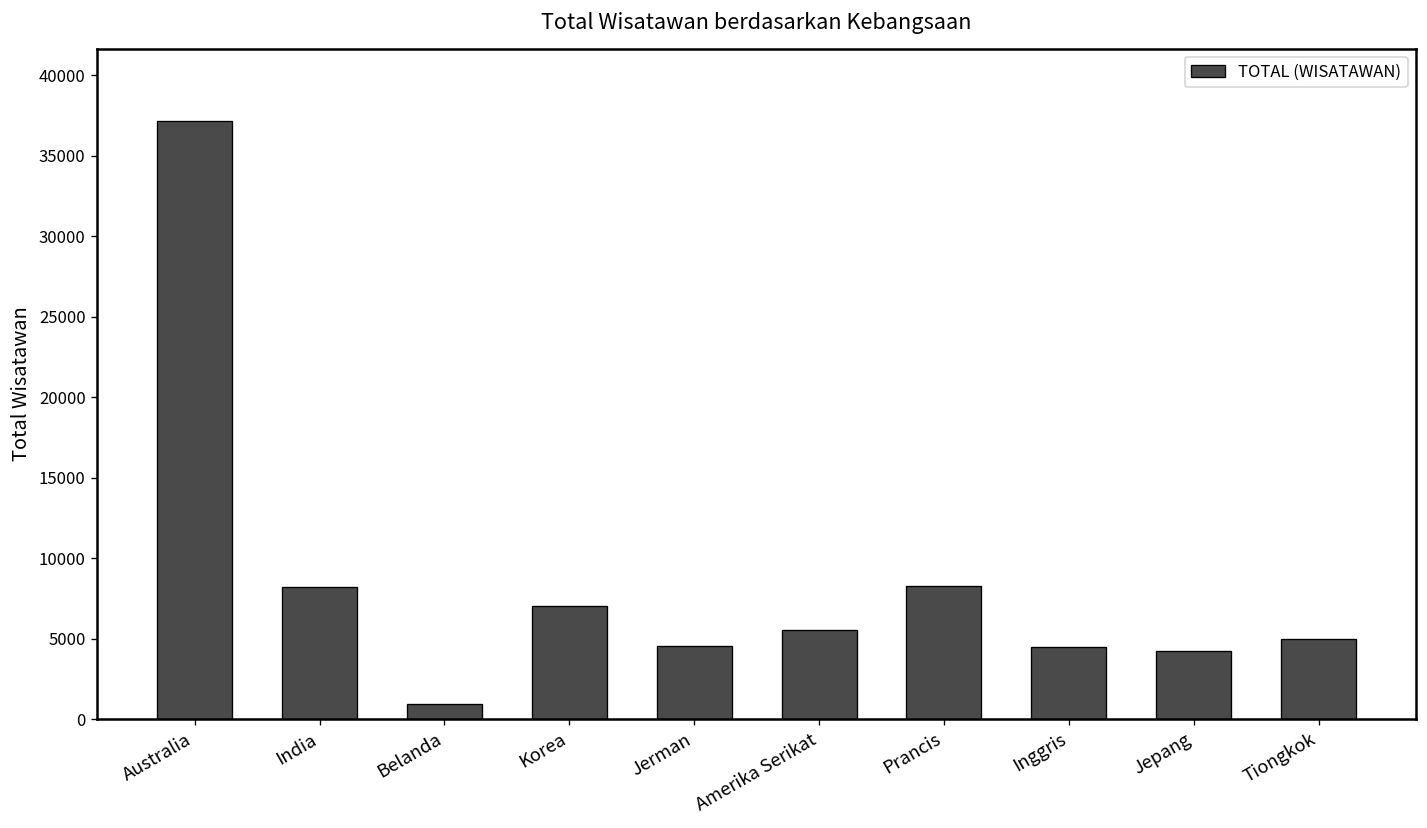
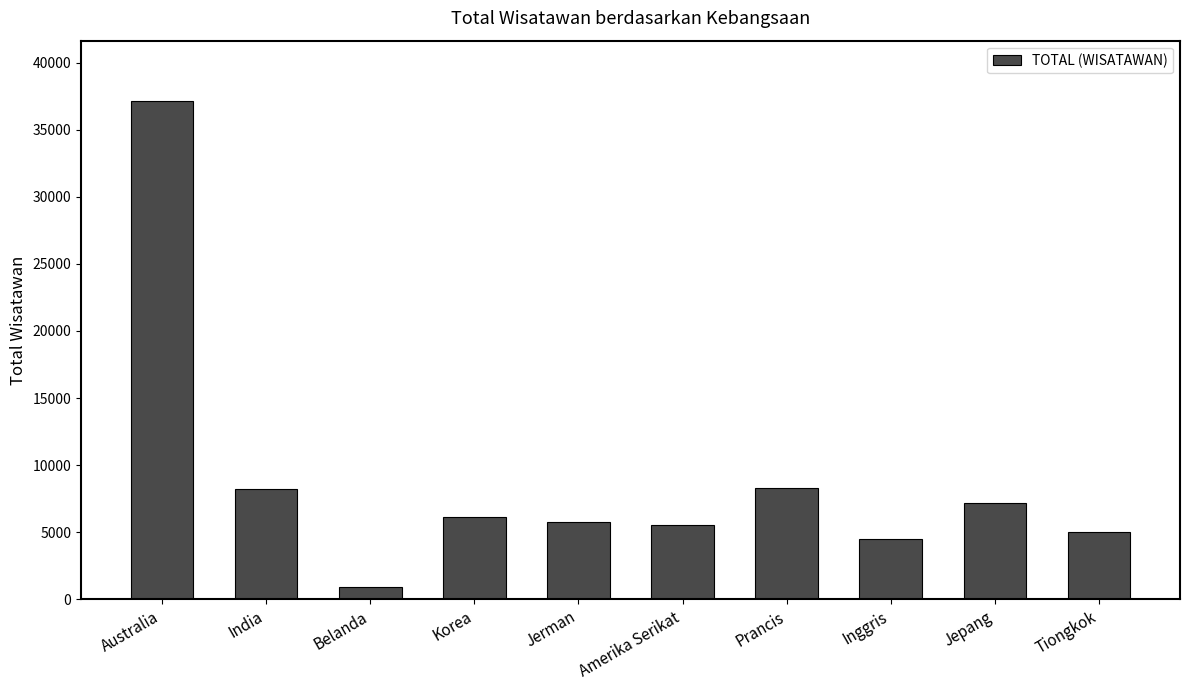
Korea: 7000 -> 6100
Jerman: 4500 -> 5700
Jepang: 4200 -> 7200
